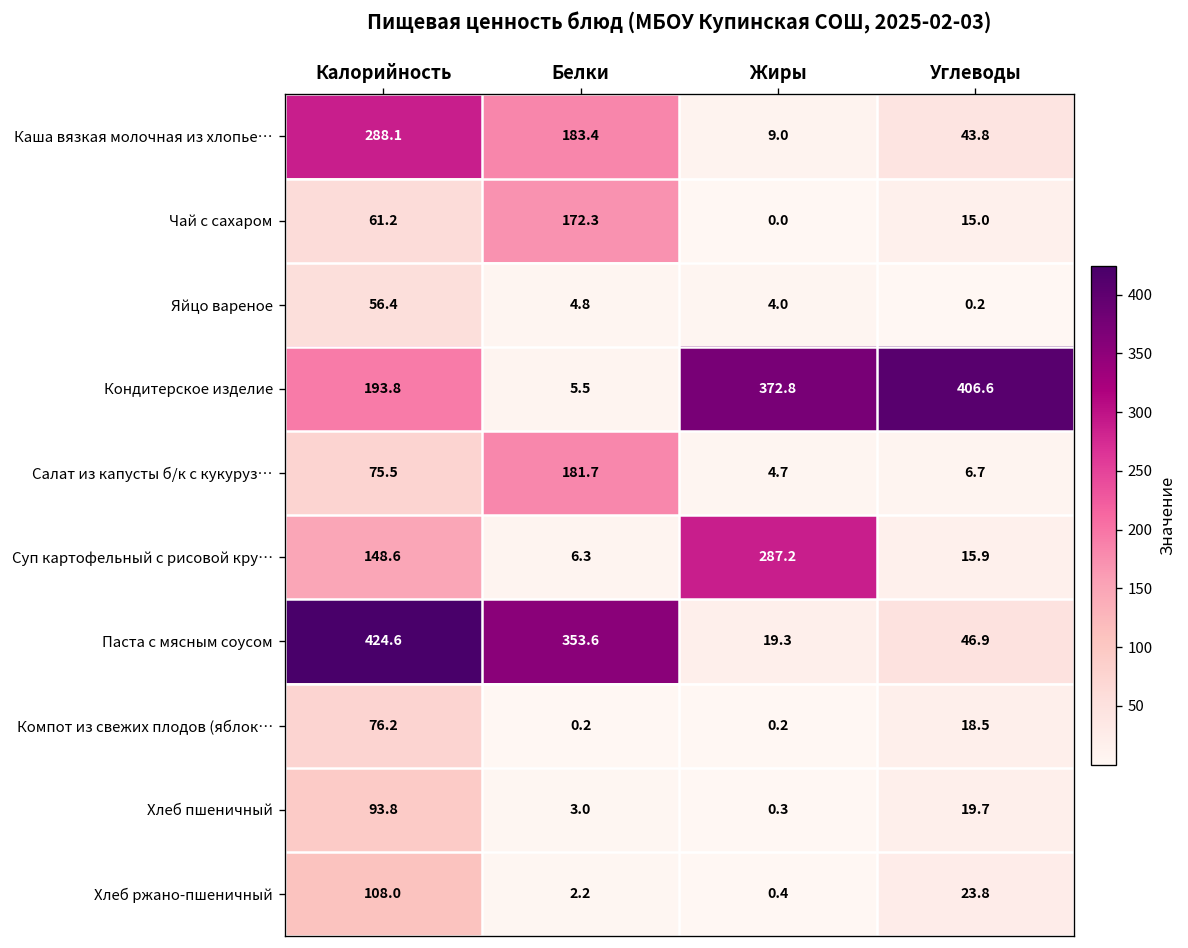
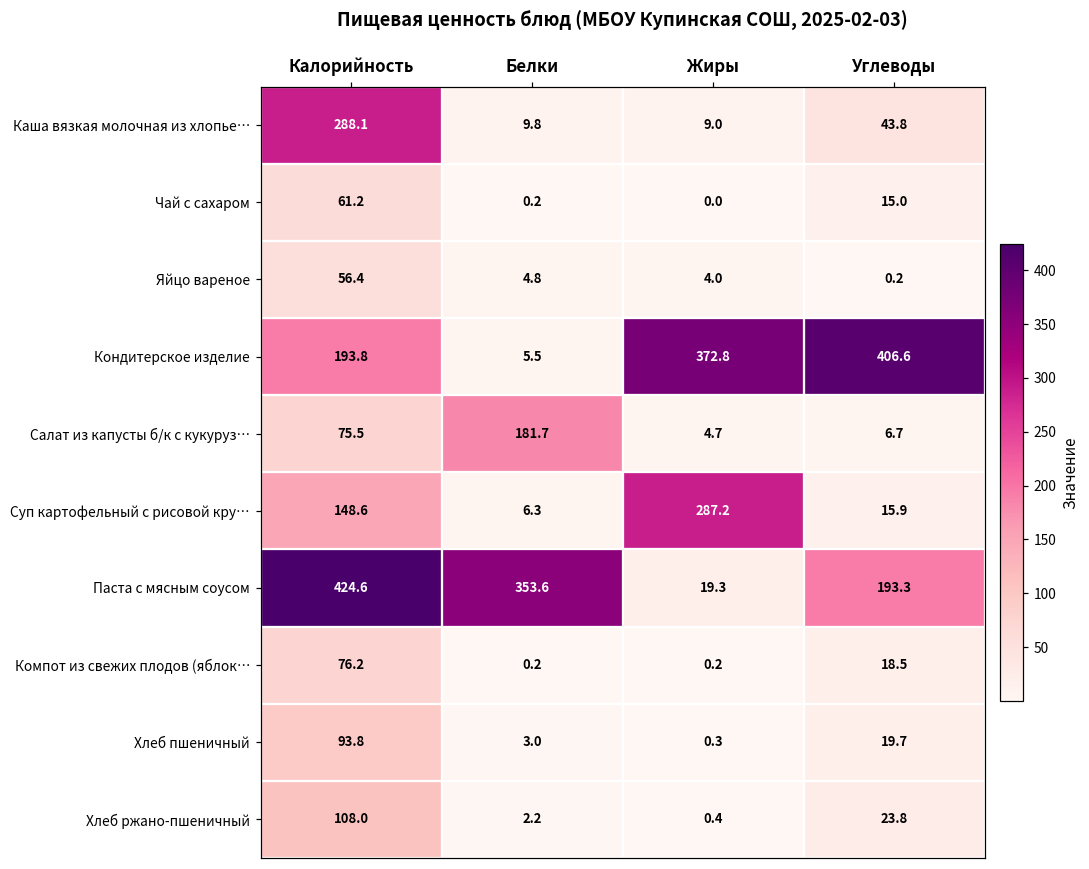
Каша вязкая молочная из хлопье…, Белки: 183.4 -> 9.8
Чай с сахаром, Белки: 172.3 -> 0.2
Паста с мясным соусом, Углеводы: 46.9 -> 193.3
